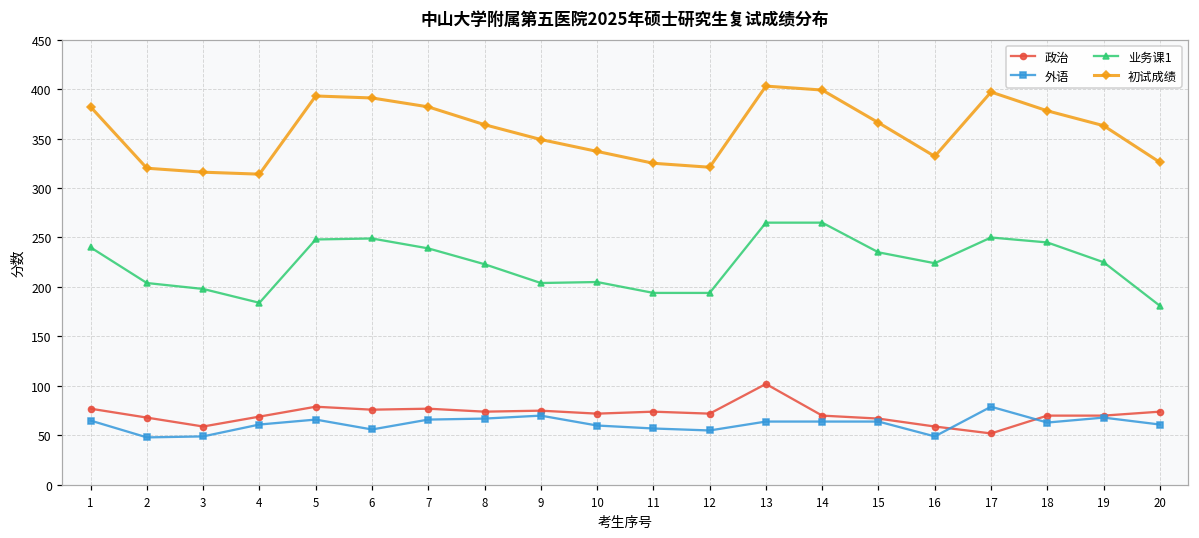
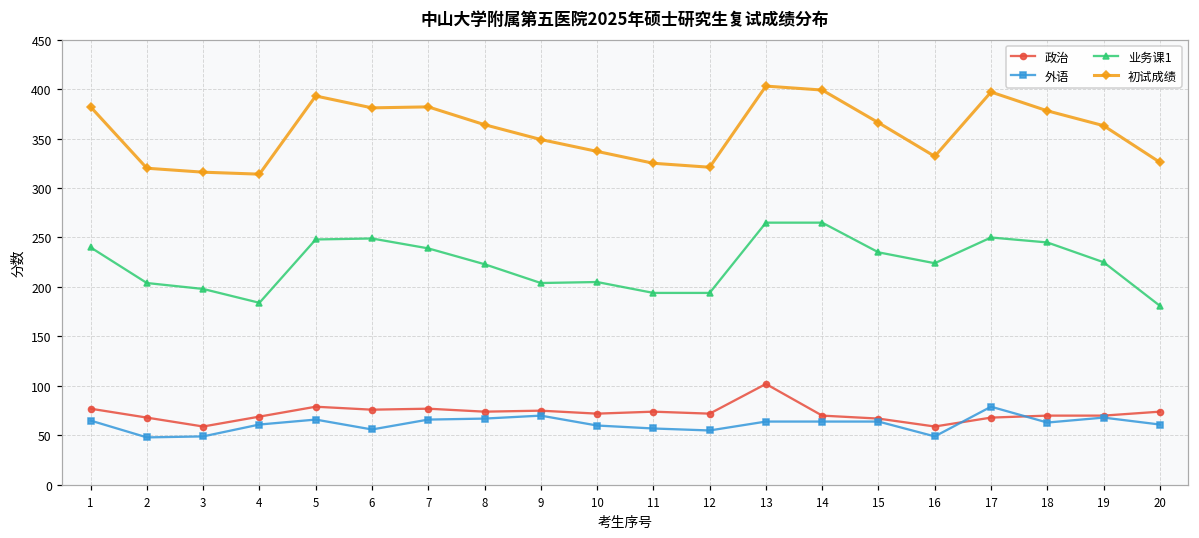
初试成绩, 6: 390 -> 380
政治, 17: 50 -> 70
